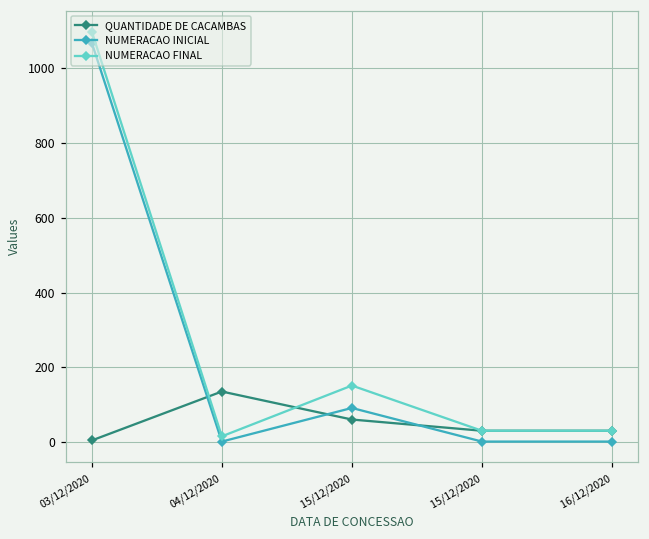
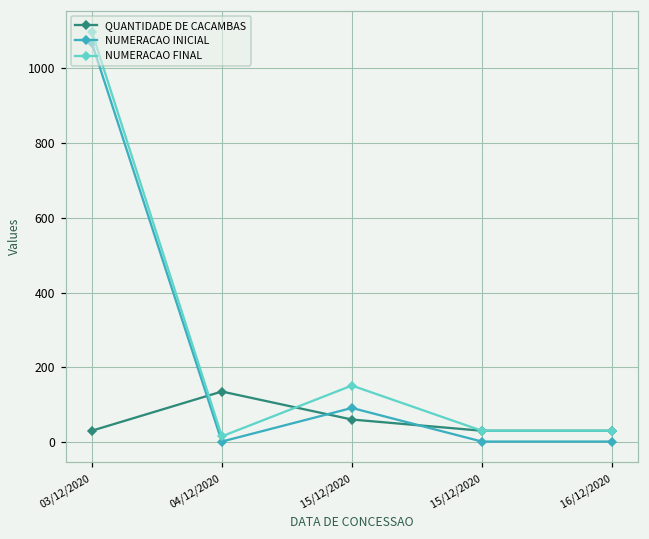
QUANTIDADE DE CACAMBAS, 03/12/2020: 0 -> 30
